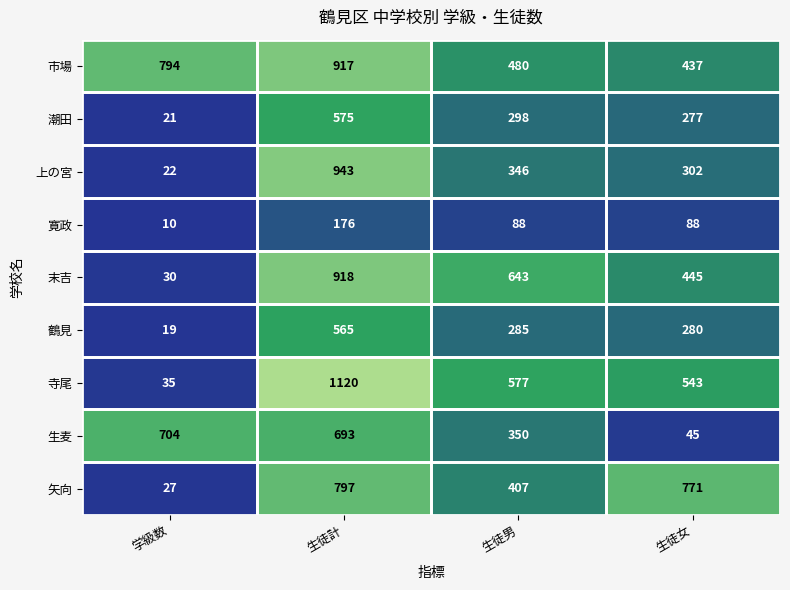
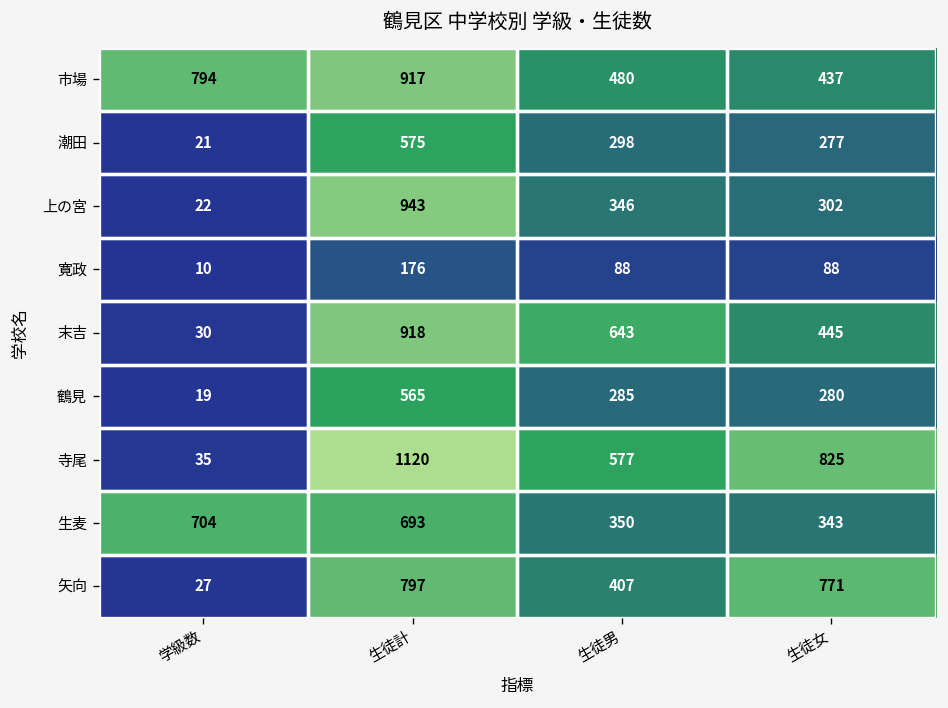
寺尾, 生徒女: 543 -> 825
生麦, 生徒女: 45 -> 343
